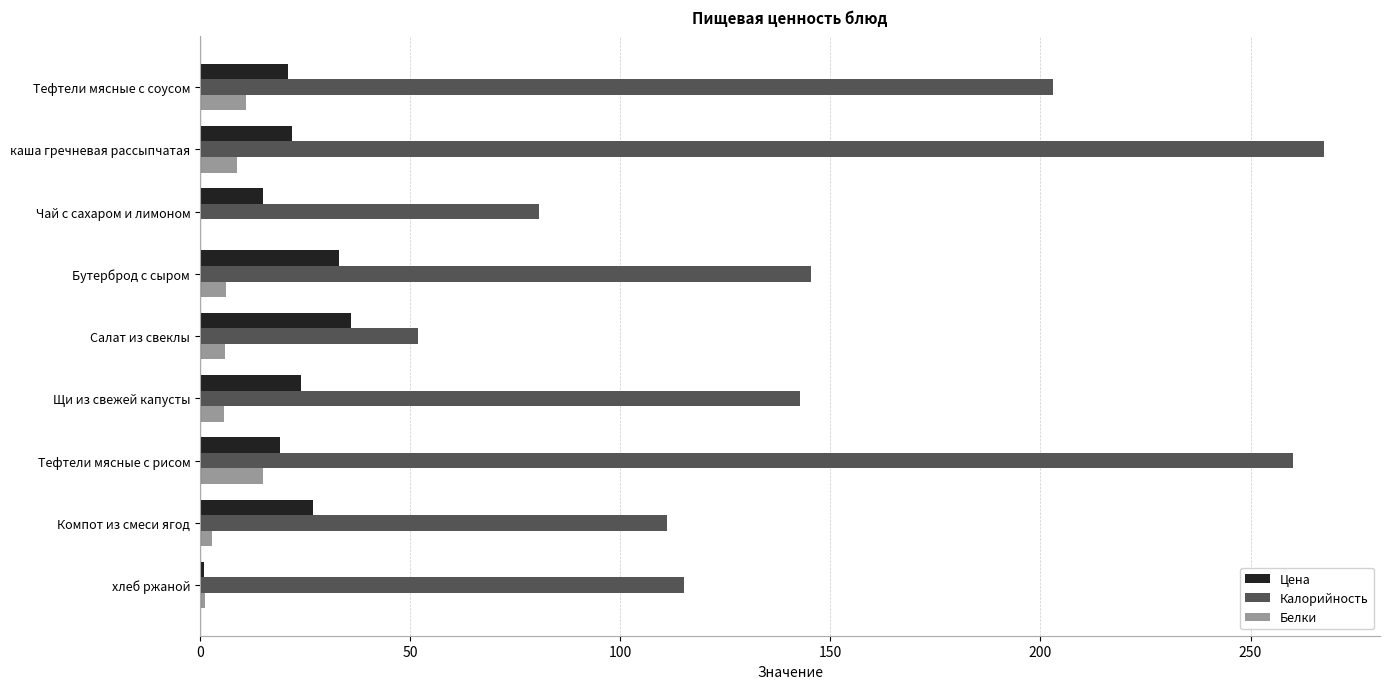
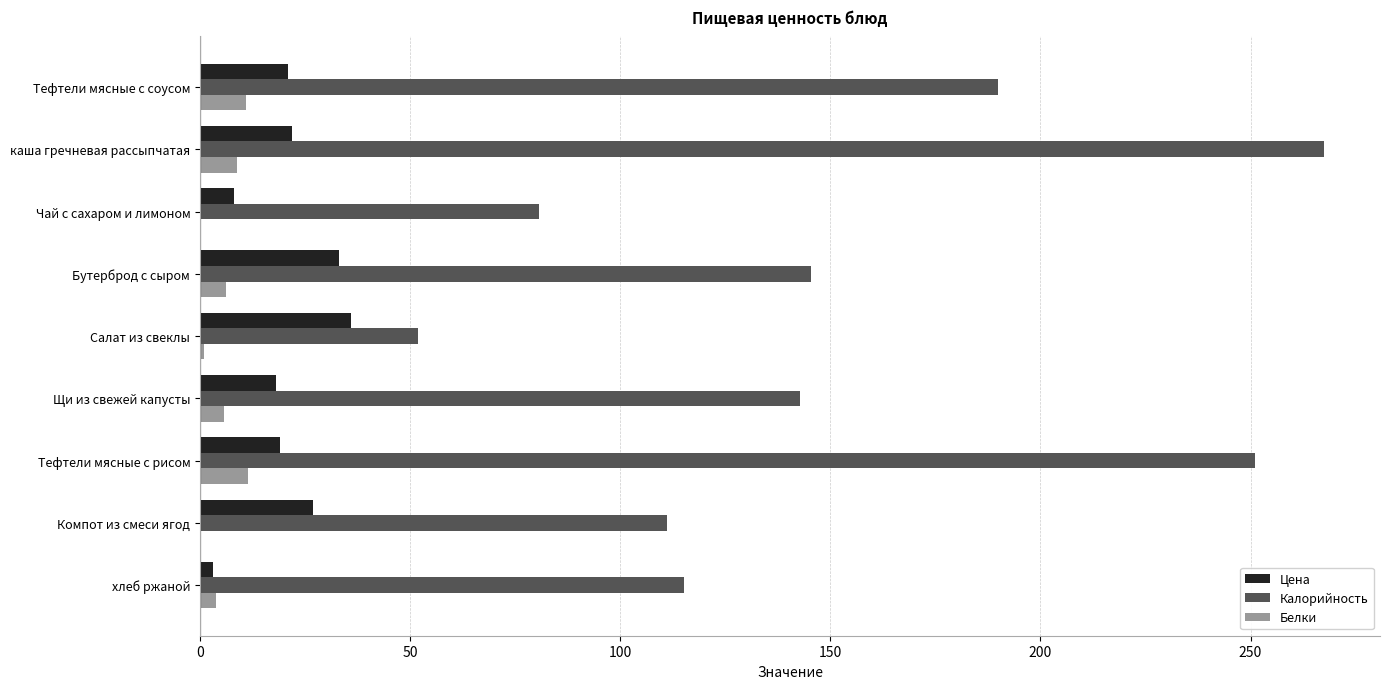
Калорийность, Тефтели мясные с соусом: 203 -> 190
Цена, Чай с сахаром и лимоном: 15 -> 8
Белки, Салат из свеклы: 6 -> 1
Цена, Щи из свежей капусты: 24 -> 18
Калорийность, Тефтели мясные с рисом: 260 -> 251
Белки, Тефтели мясные с рисом: 15 -> 12
Белки, Компот из смеси ягод: 3 -> 0
Цена, хлеб ржаной: 1 -> 3
Белки, хлеб ржаной: 1 -> 4
